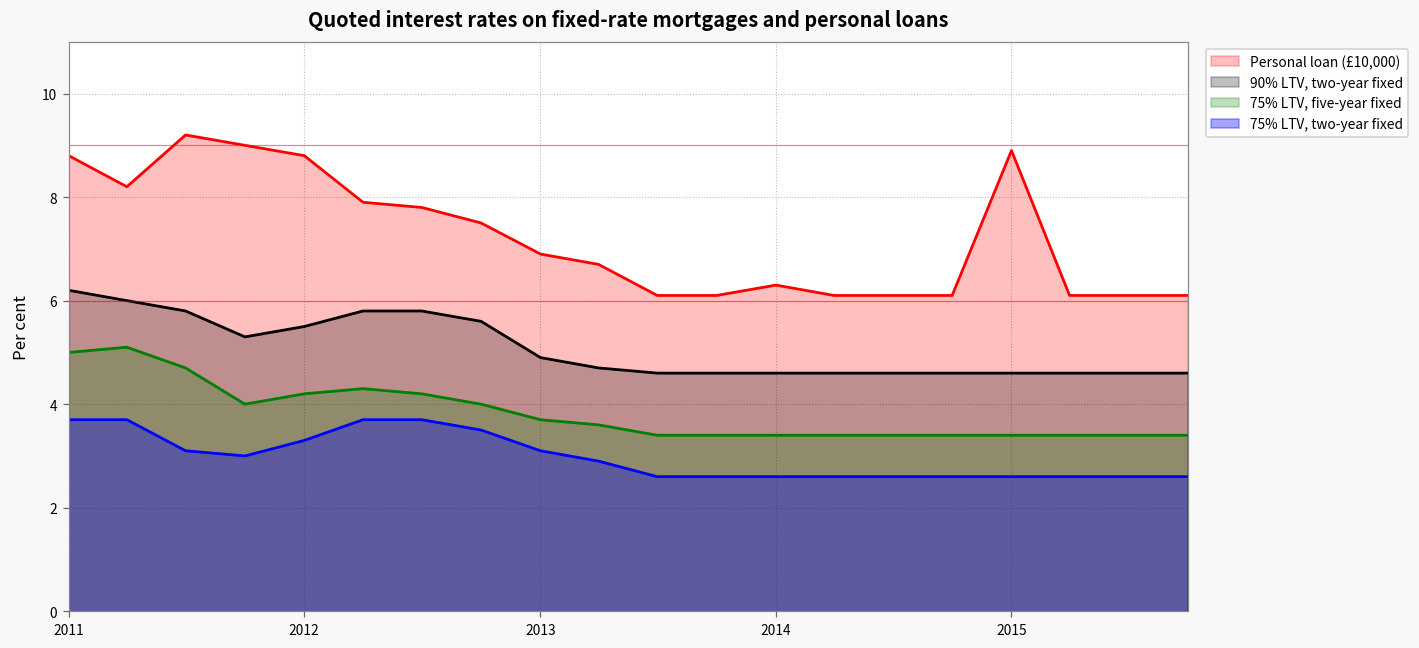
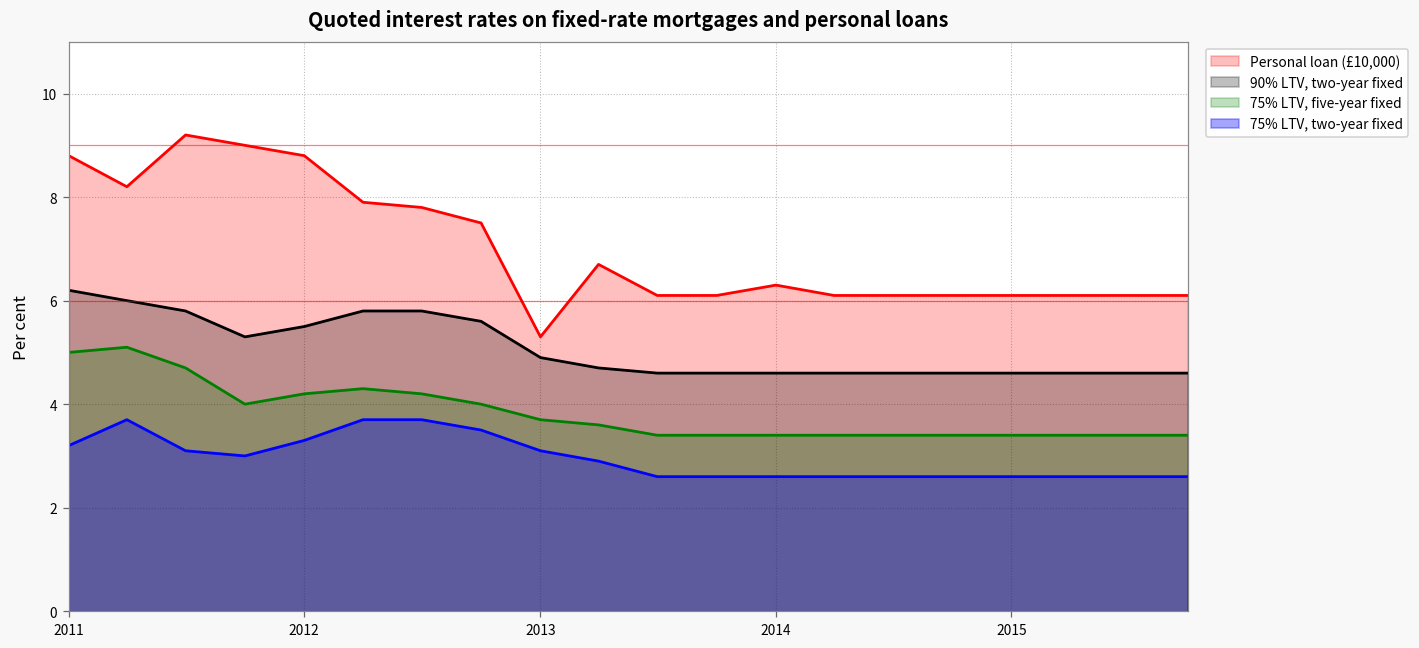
75% LTV, two-year fixed, 2011: 3.7 -> 3.2
Personal loan (£10,000), 2013: 6.9 -> 5.3
Personal loan (£10,000), 2015: 8.9 -> 6.1
